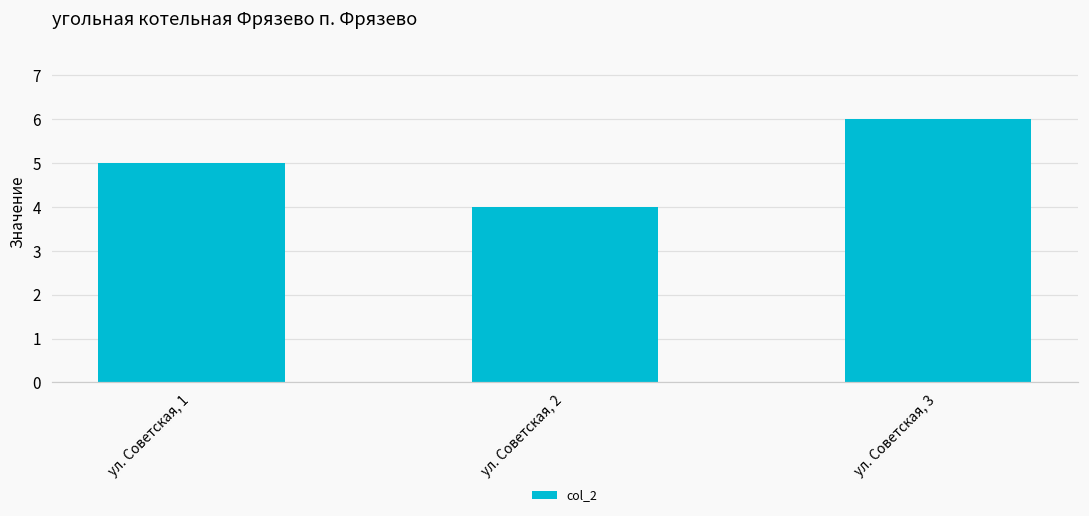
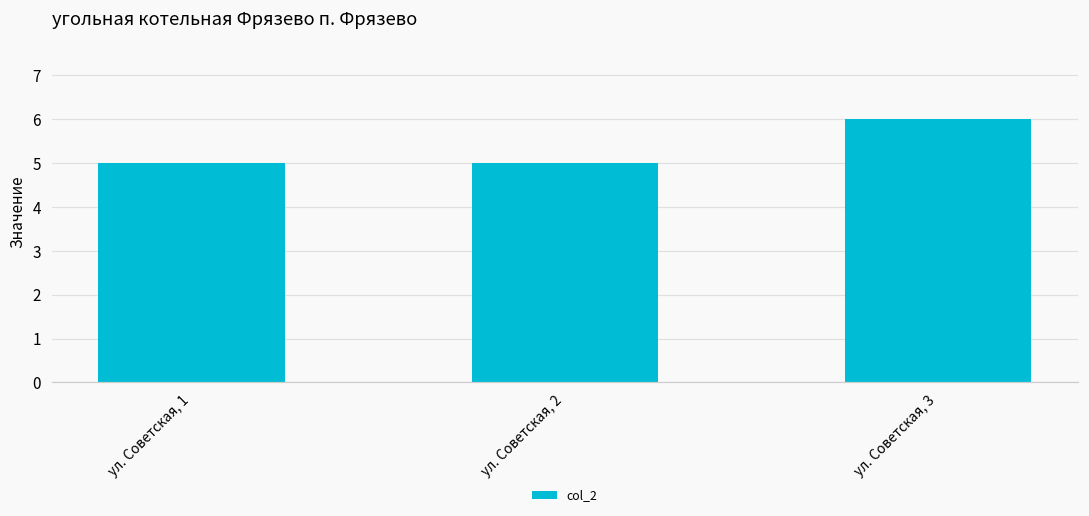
ул. Советская, 2: 4 -> 5
